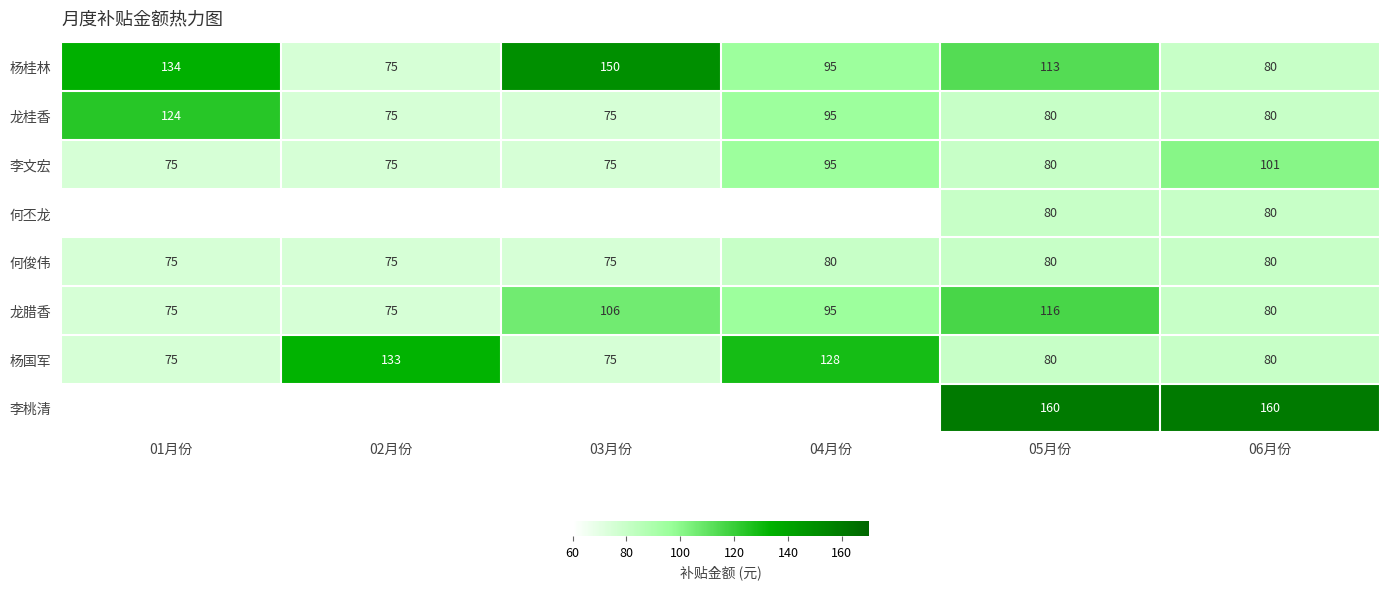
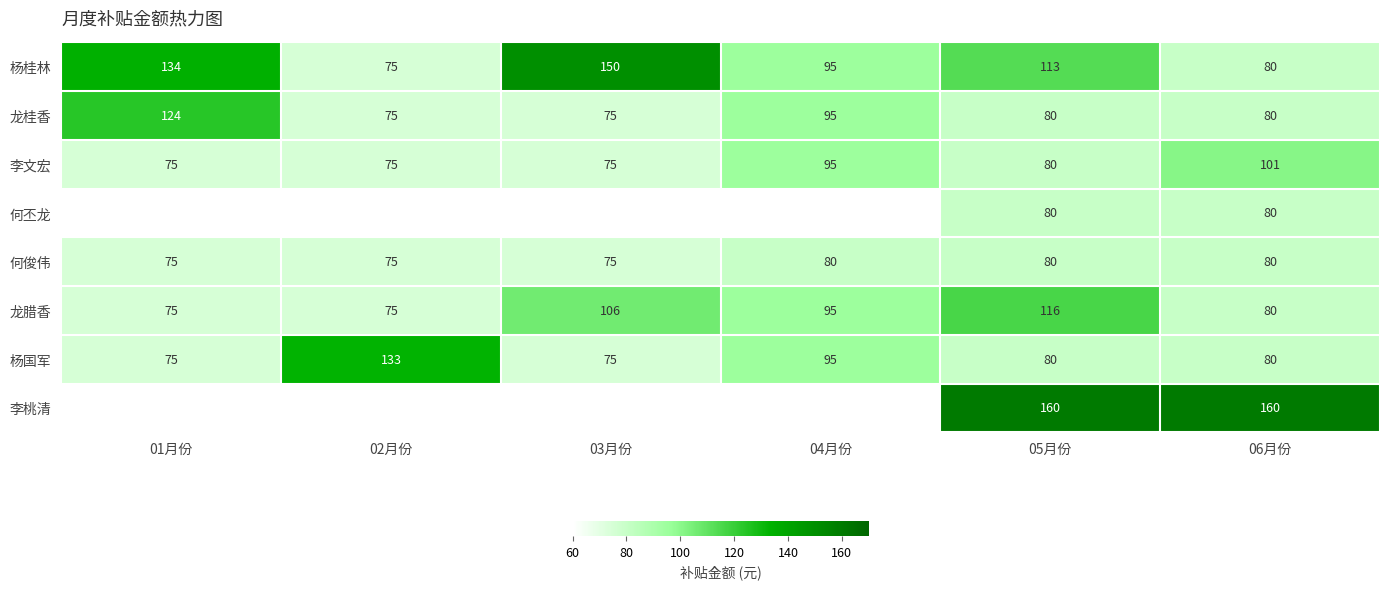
杨国军, 04月份: 128 -> 95
